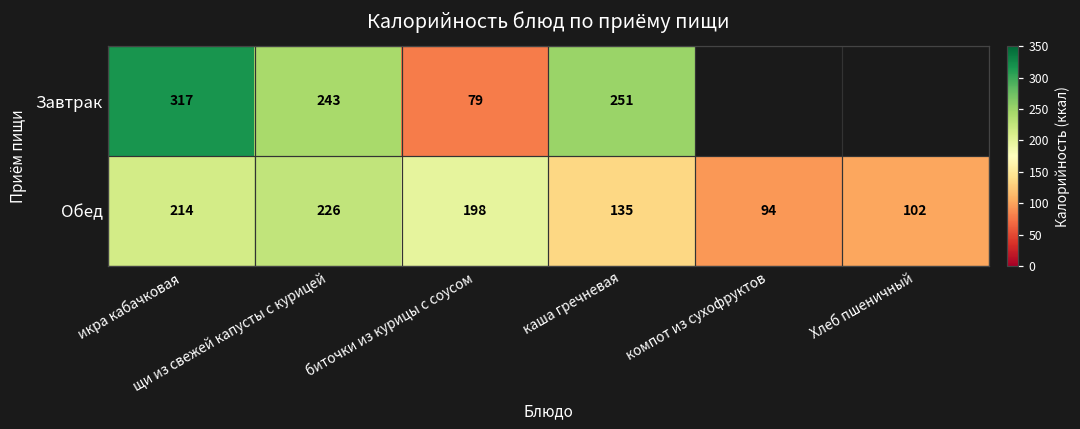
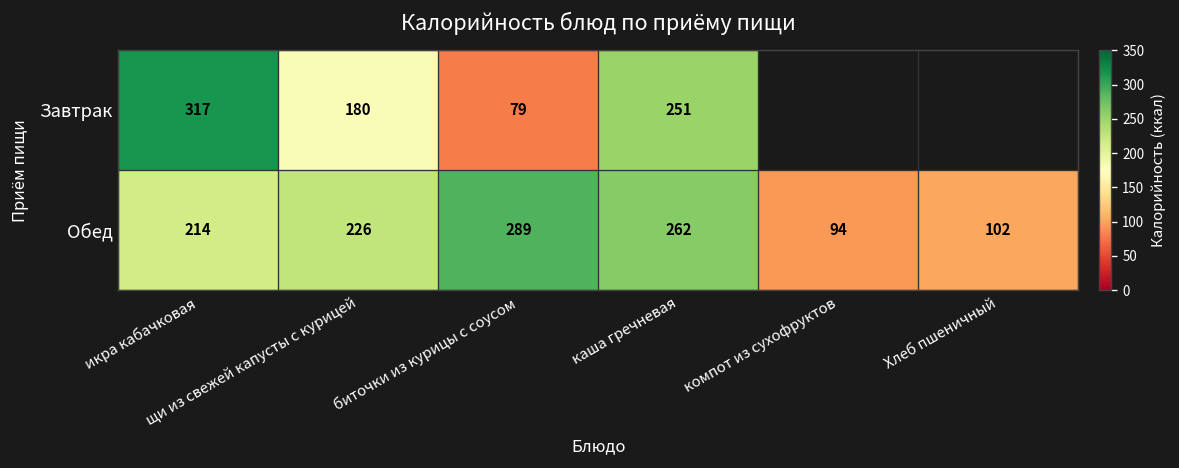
Завтрак, щи из свежей капусты с курицей: 243 -> 180
Обед, биточки из курицы с соусом: 198 -> 289
Обед, каша гречневая: 135 -> 262
